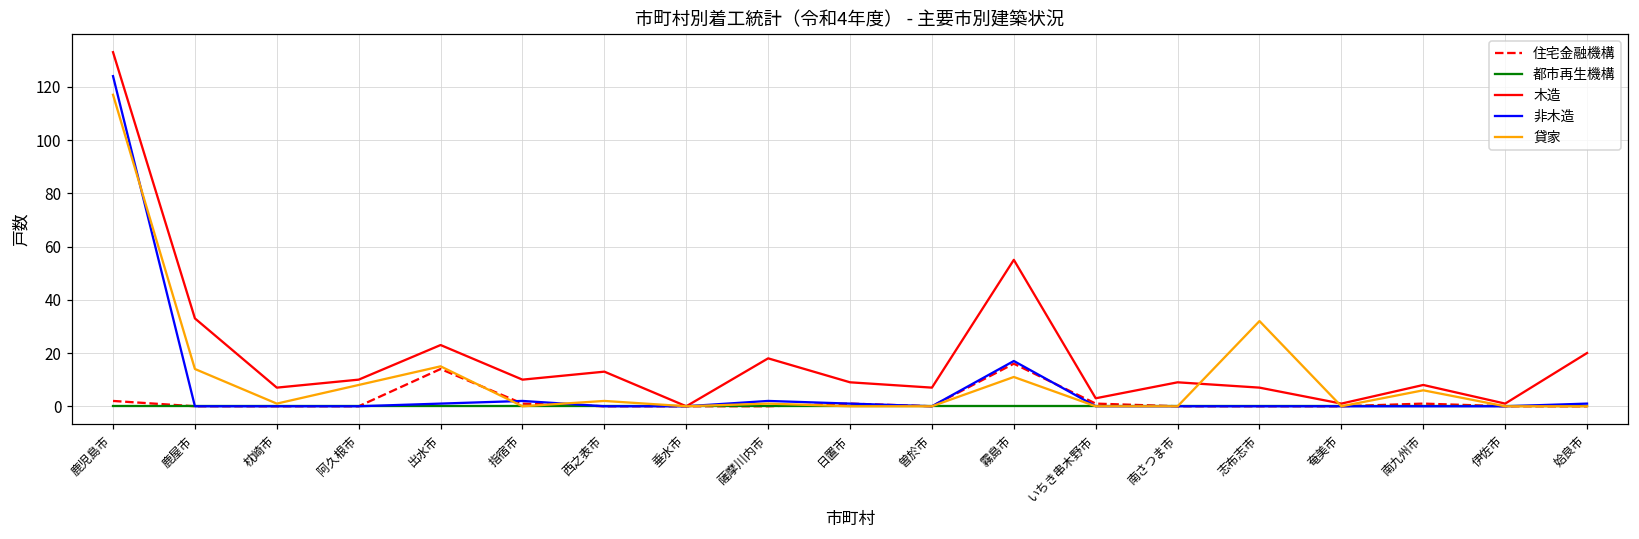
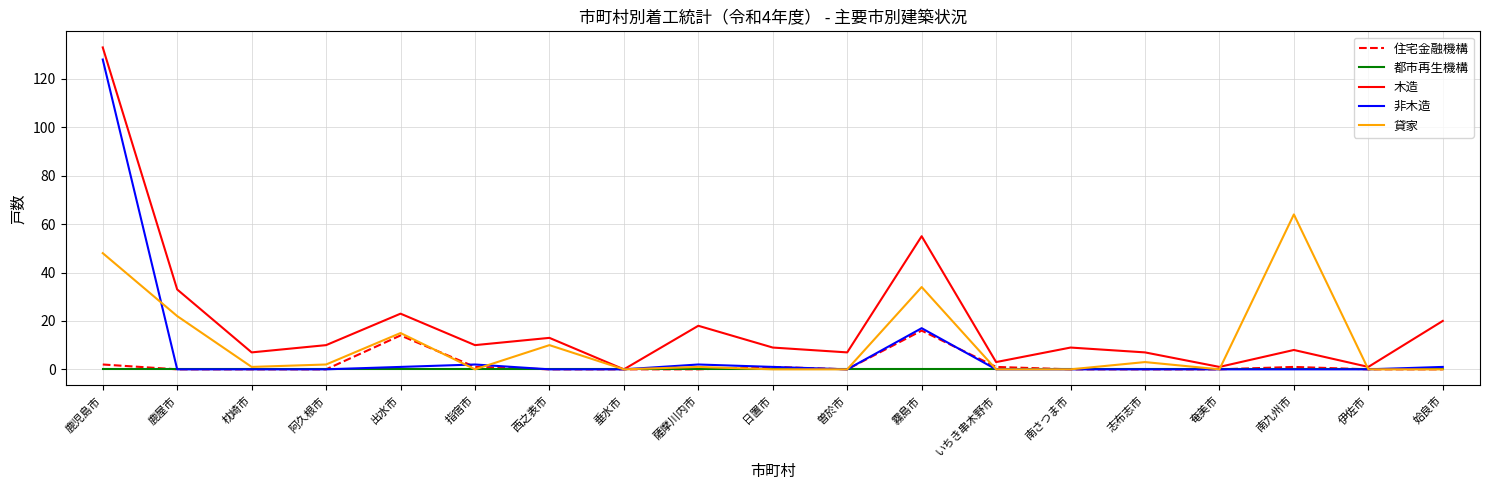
非木造, 鹿児島市: 124 -> 128
貸家, 鹿児島市: 117 -> 48
貸家, 鹿屋市: 14 -> 22
貸家, 阿久根市: 8 -> 2
貸家, 西之表市: 2 -> 10
貸家, 霧島市: 11 -> 34
貸家, 志布志市: 32 -> 3
貸家, 南九州市: 6 -> 64
